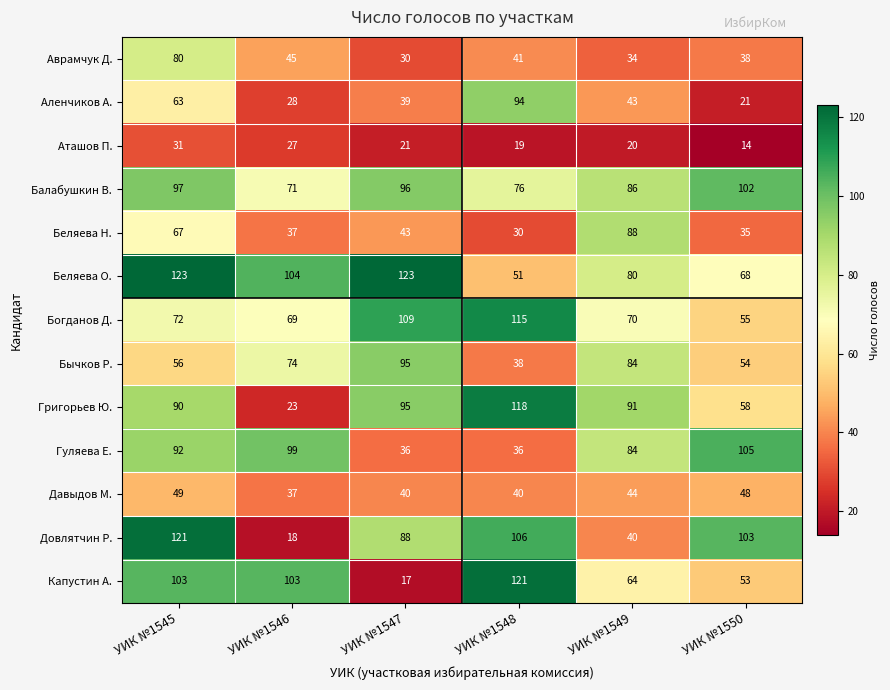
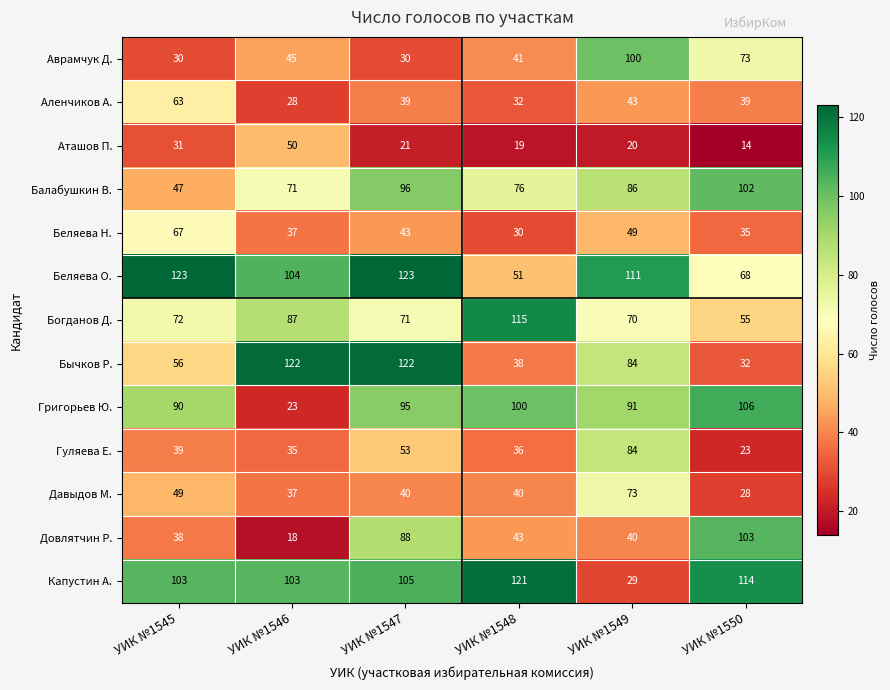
Аврамчук Д., УИК №1545: 80 -> 30
Аврамчук Д., УИК №1549: 34 -> 100
Аврамчук Д., УИК №1550: 38 -> 73
Аленчиков А., УИК №1548: 94 -> 32
Аленчиков А., УИК №1550: 21 -> 39
Аташов П., УИК №1546: 27 -> 50
Балабушкин В., УИК №1545: 97 -> 47
Беляева Н., УИК №1549: 88 -> 49
Беляева О., УИК №1549: 80 -> 111
Богданов Д., УИК №1546: 69 -> 87
Богданов Д., УИК №1547: 109 -> 71
Бычков Р., УИК №1546: 74 -> 122
Бычков Р., УИК №1547: 95 -> 122
Бычков Р., УИК №1550: 54 -> 32
Григорьев Ю., УИК №1548: 118 -> 100
Григорьев Ю., УИК №1550: 58 -> 106
Гуляева Е., УИК №1545: 92 -> 39
Гуляева Е., УИК №1546: 99 -> 35
Гуляева Е., УИК №1547: 36 -> 53
Гуляева Е., УИК №1550: 105 -> 23
Давыдов М., УИК №1549: 44 -> 73
Давыдов М., УИК №1550: 48 -> 28
Довлятчин Р., УИК №1545: 121 -> 38
Довлятчин Р., УИК №1548: 106 -> 43
Капустин А., УИК №1547: 17 -> 105
Капустин А., УИК №1549: 64 -> 29
Капустин А., УИК №1550: 53 -> 114
